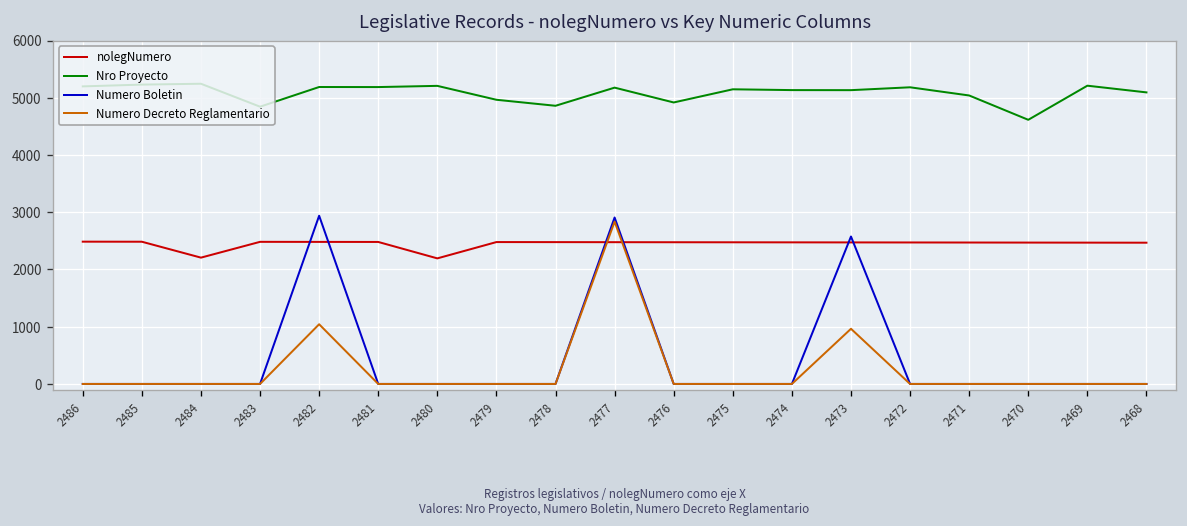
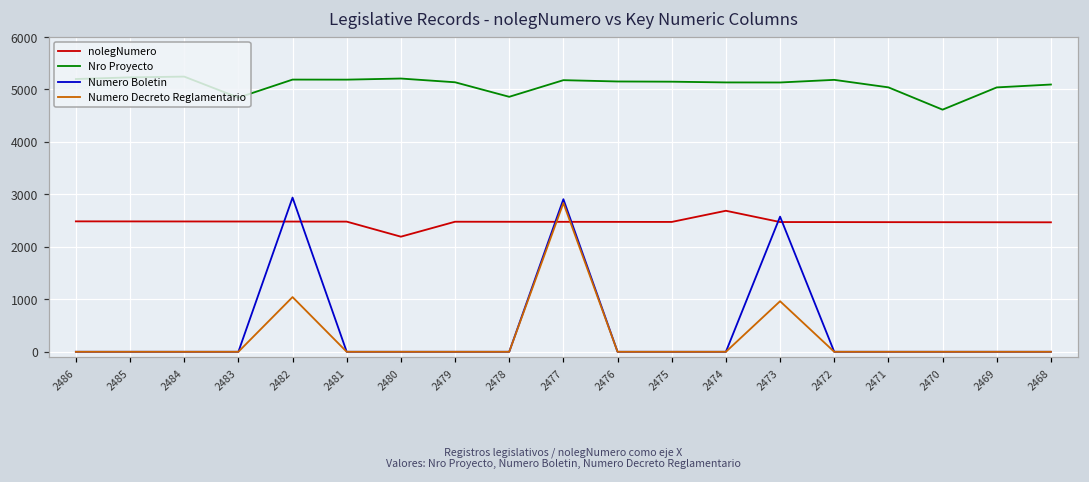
nolegNumero, 2484: 2200 -> 2500
Nro Proyecto, 2479: 5000 -> 5100
Nro Proyecto, 2476: 4900 -> 5200
nolegNumero, 2474: 2500 -> 2700
Nro Proyecto, 2469: 5200 -> 5000
